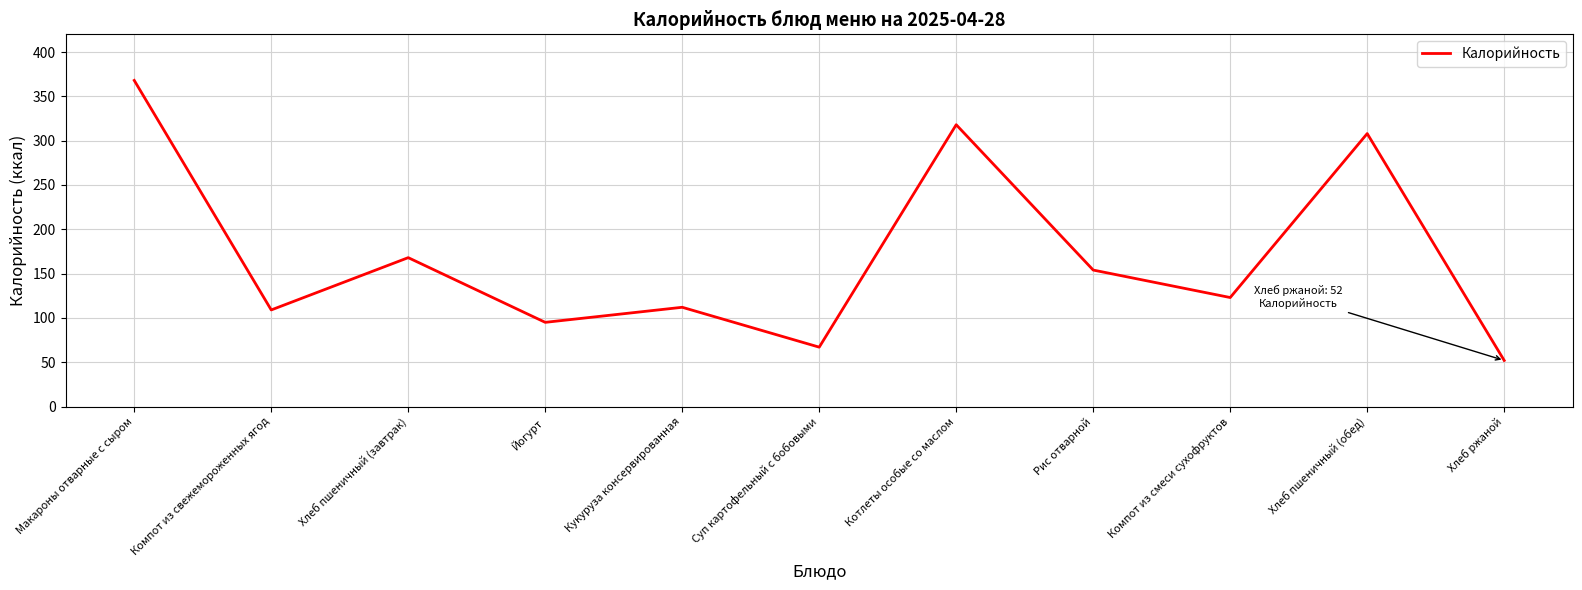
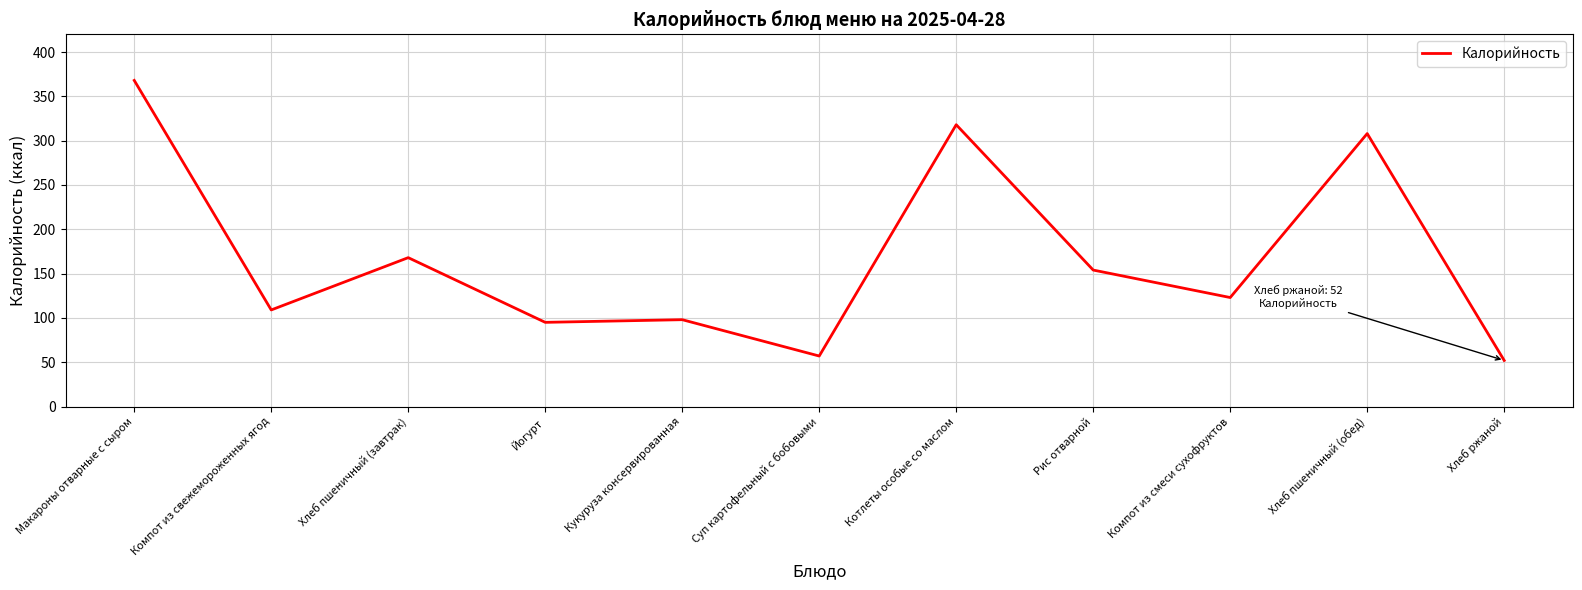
Кукуруза консервированная: 110 -> 100
Суп картофельный с бобовыми: 70 -> 60
